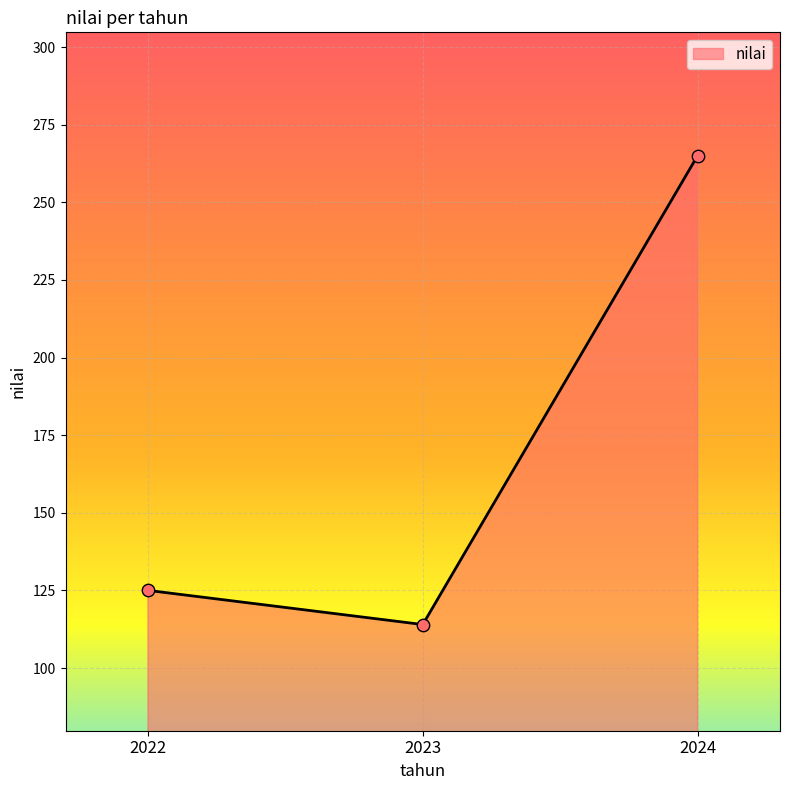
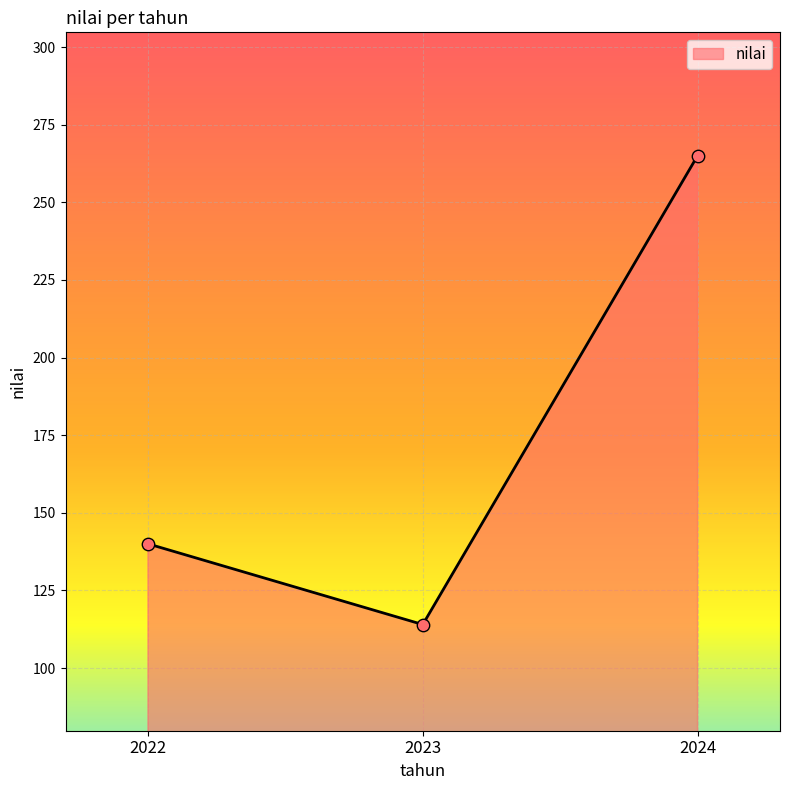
2022: 125 -> 140
